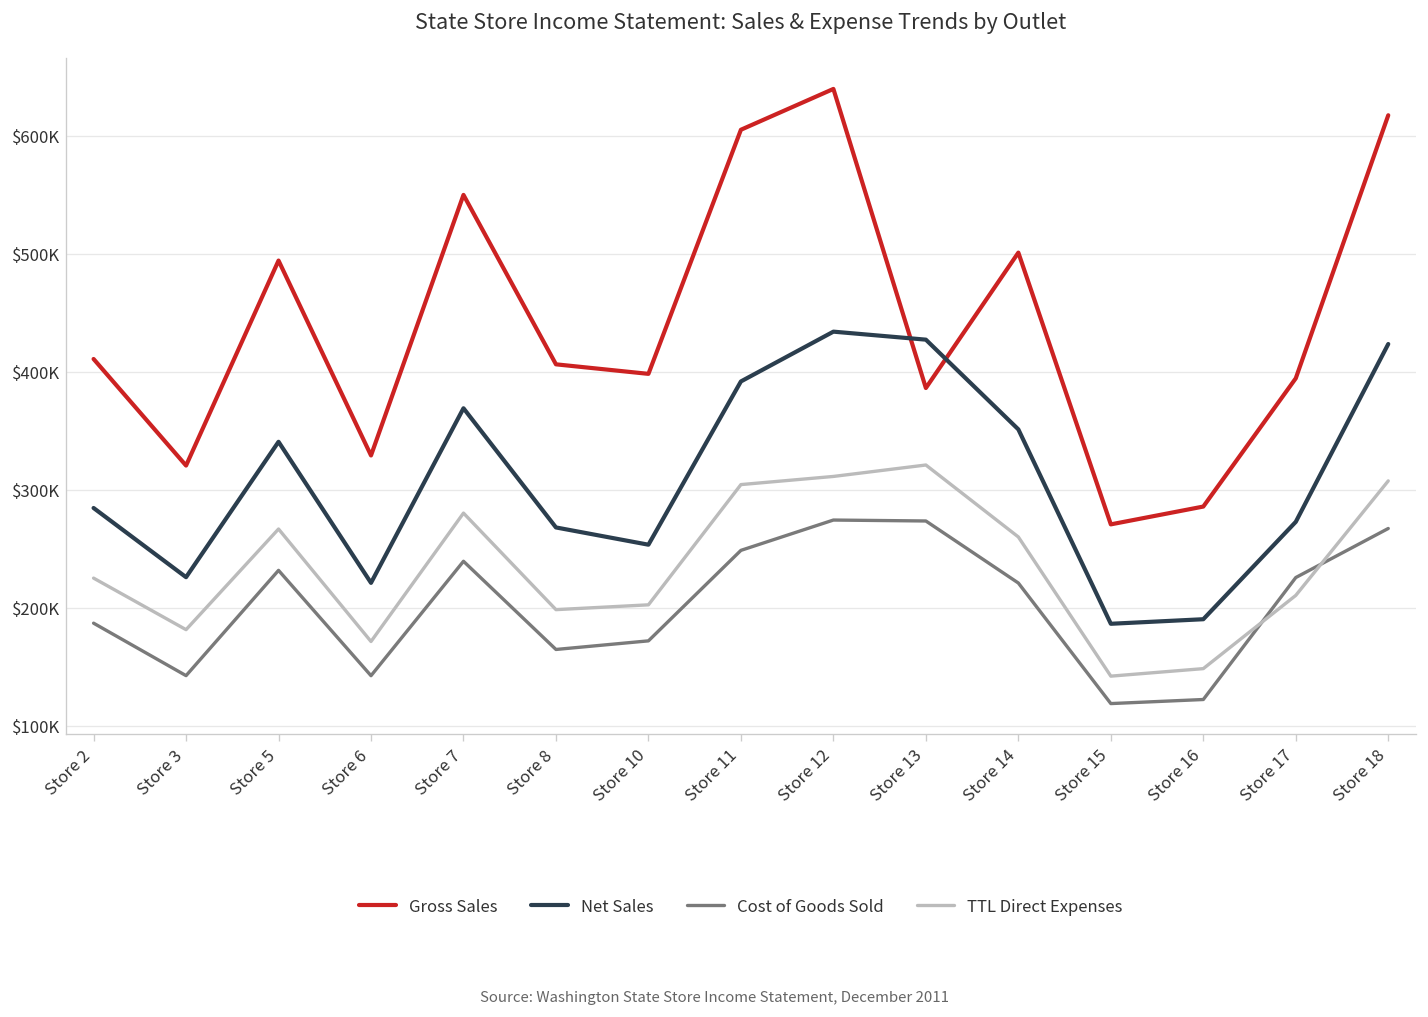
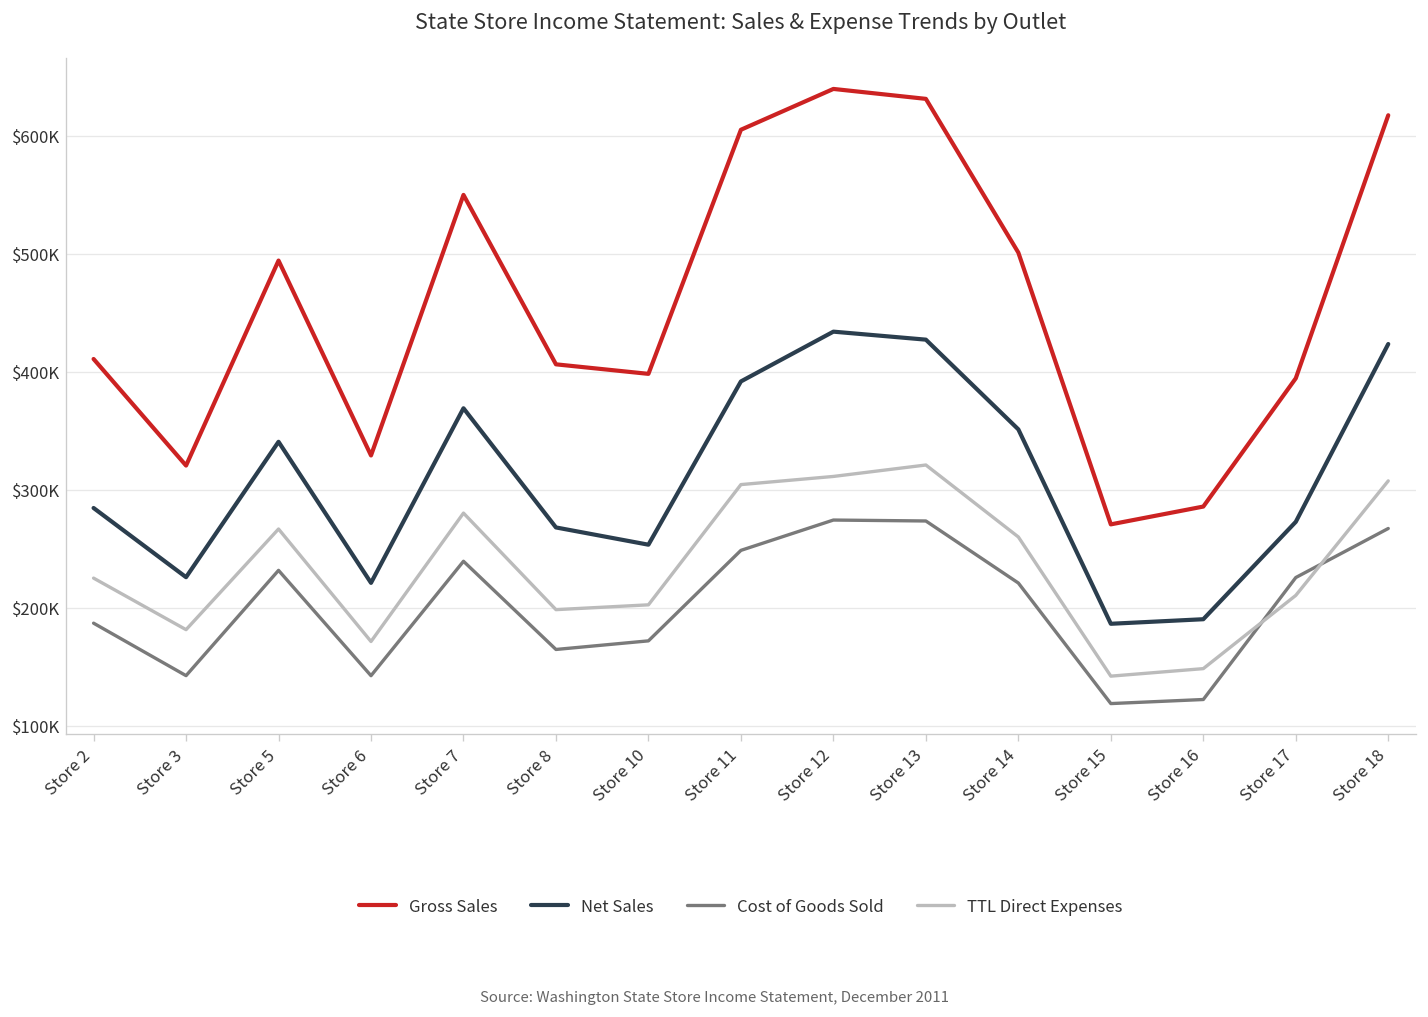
Gross Sales, Store 13: $390000 -> $630000
